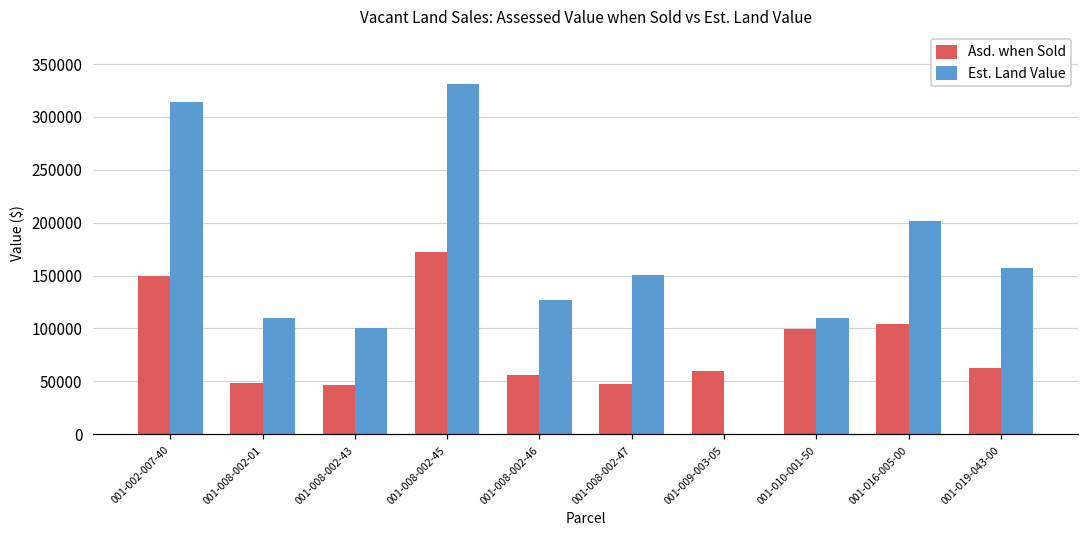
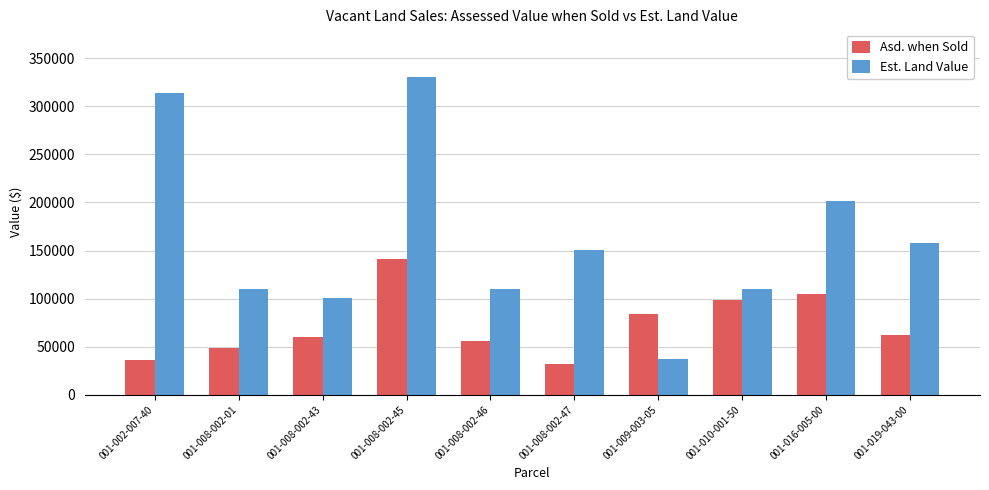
Asd. when Sold, 001-002-007-40: 150000 -> 40000
Asd. when Sold, 001-008-002-43: 50000 -> 60000
Asd. when Sold, 001-008-002-45: 170000 -> 140000
Est. Land Value, 001-008-002-46: 130000 -> 110000
Asd. when Sold, 001-008-002-47: 50000 -> 30000
Asd. when Sold, 001-009-003-05: 60000 -> 80000
Est. Land Value, 001-009-003-05: 0 -> 40000
